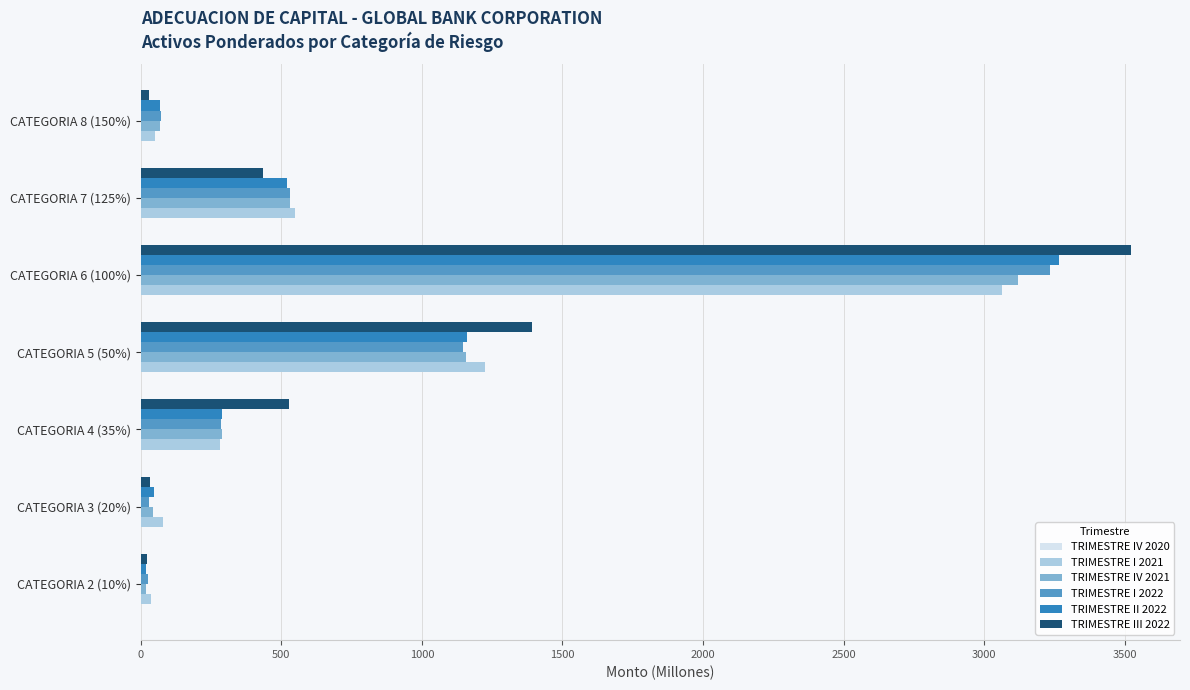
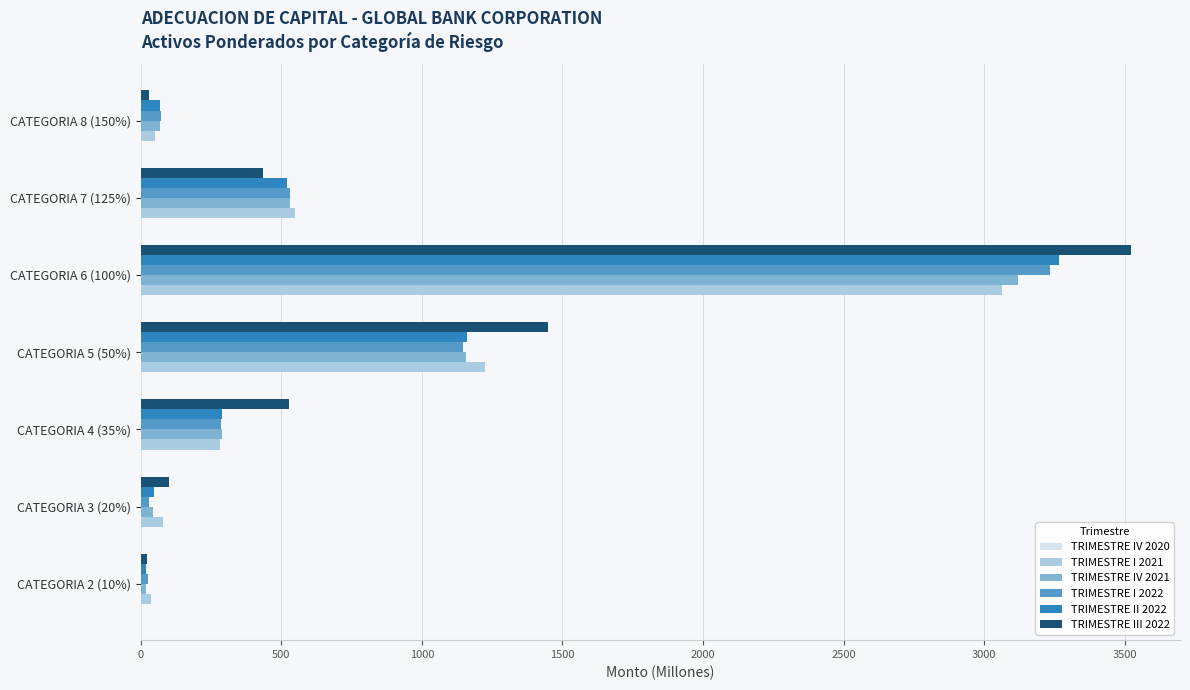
TRIMESTRE III 2022, CATEGORIA 5 (50%): 1390 -> 1450
TRIMESTRE III 2022, CATEGORIA 3 (20%): 30 -> 100
